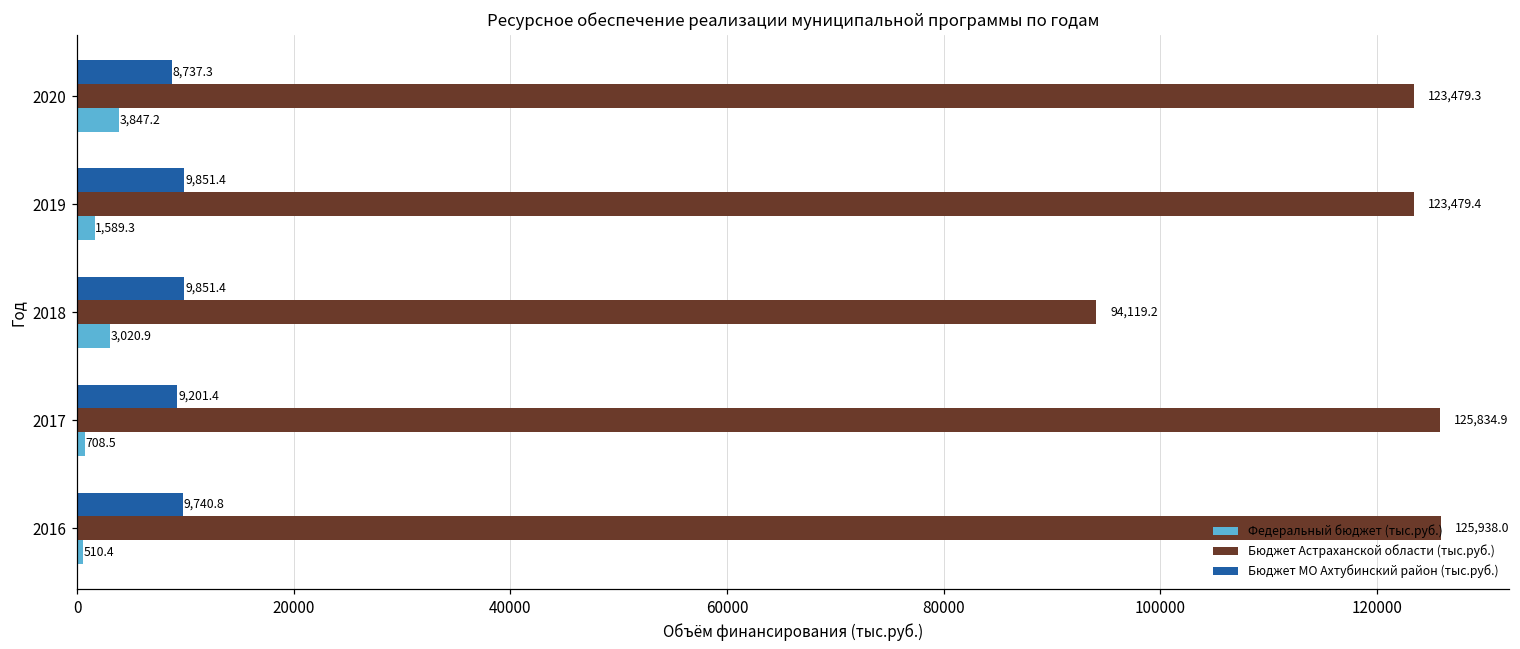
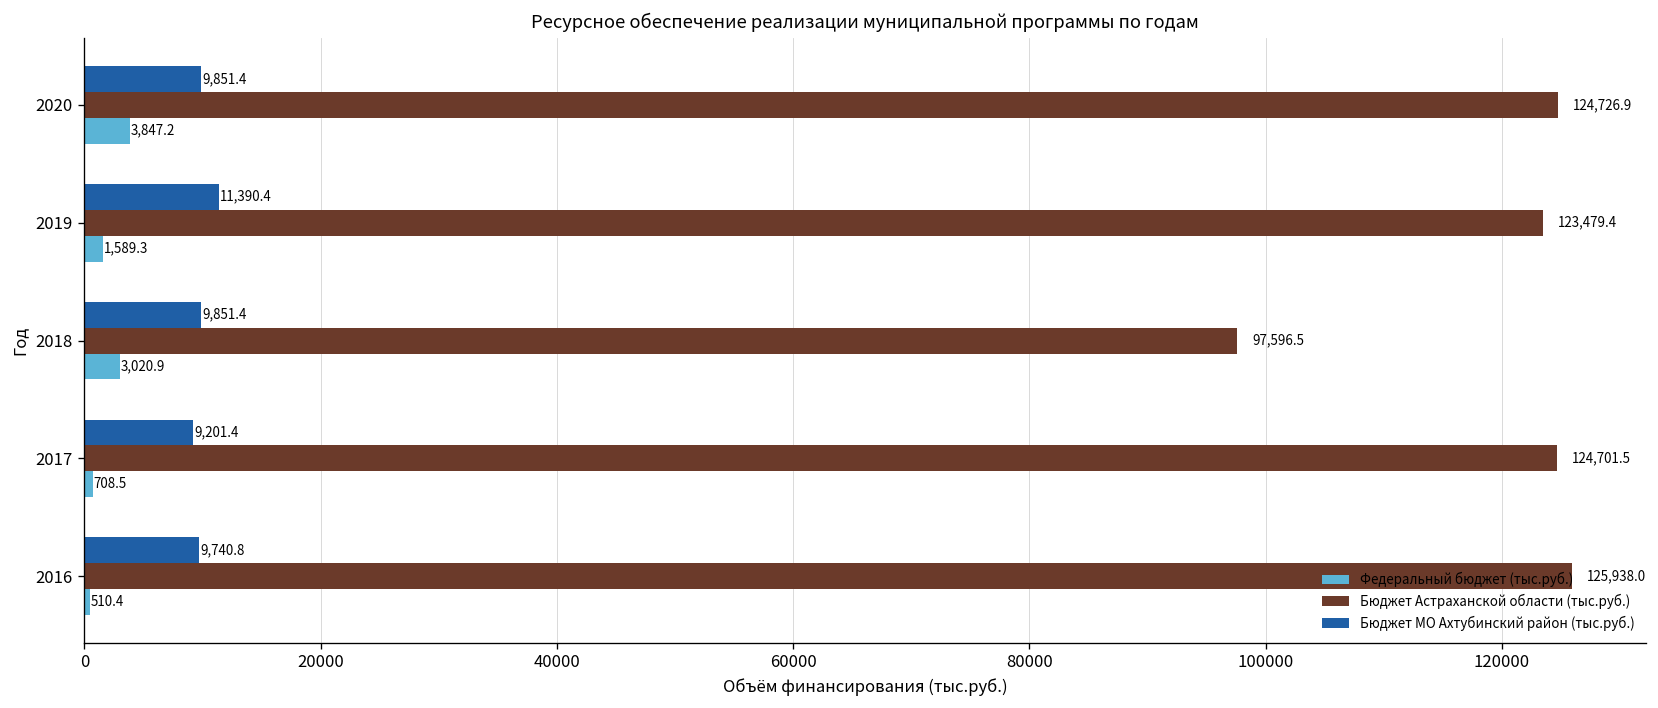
Бюджет МО Ахтубинский район (тыс.руб.), 2020: 8,737.3 -> 9,851.4
Бюджет Астраханской области (тыс.руб.), 2020: 123,479.3 -> 124,726.9
Бюджет МО Ахтубинский район (тыс.руб.), 2019: 9,851.4 -> 11,390.4
Бюджет Астраханской области (тыс.руб.), 2018: 94,119.2 -> 97,596.5
Бюджет Астраханской области (тыс.руб.), 2017: 125,834.9 -> 124,701.5
